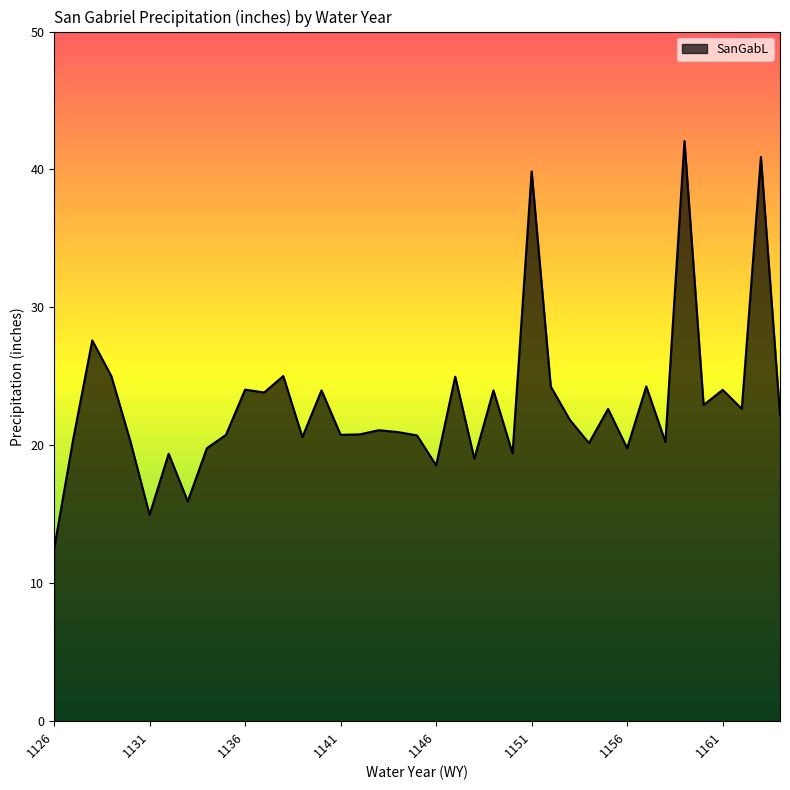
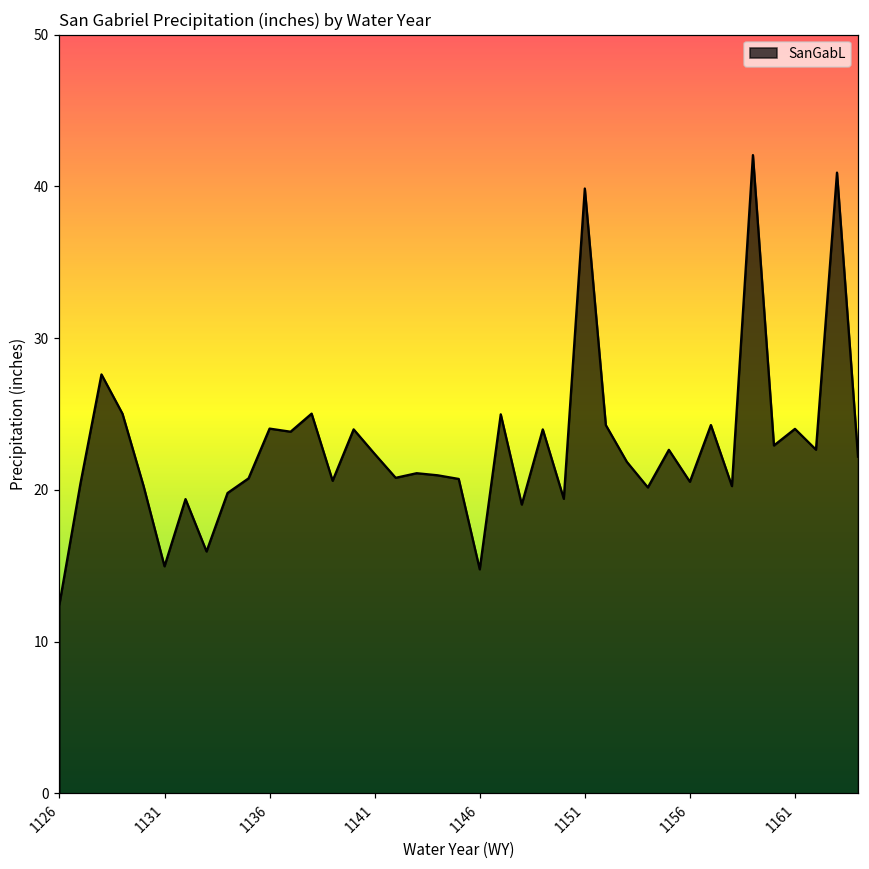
1141: 20.8 -> 22.4
1146: 18.6 -> 14.8
1156: 19.8 -> 20.5
